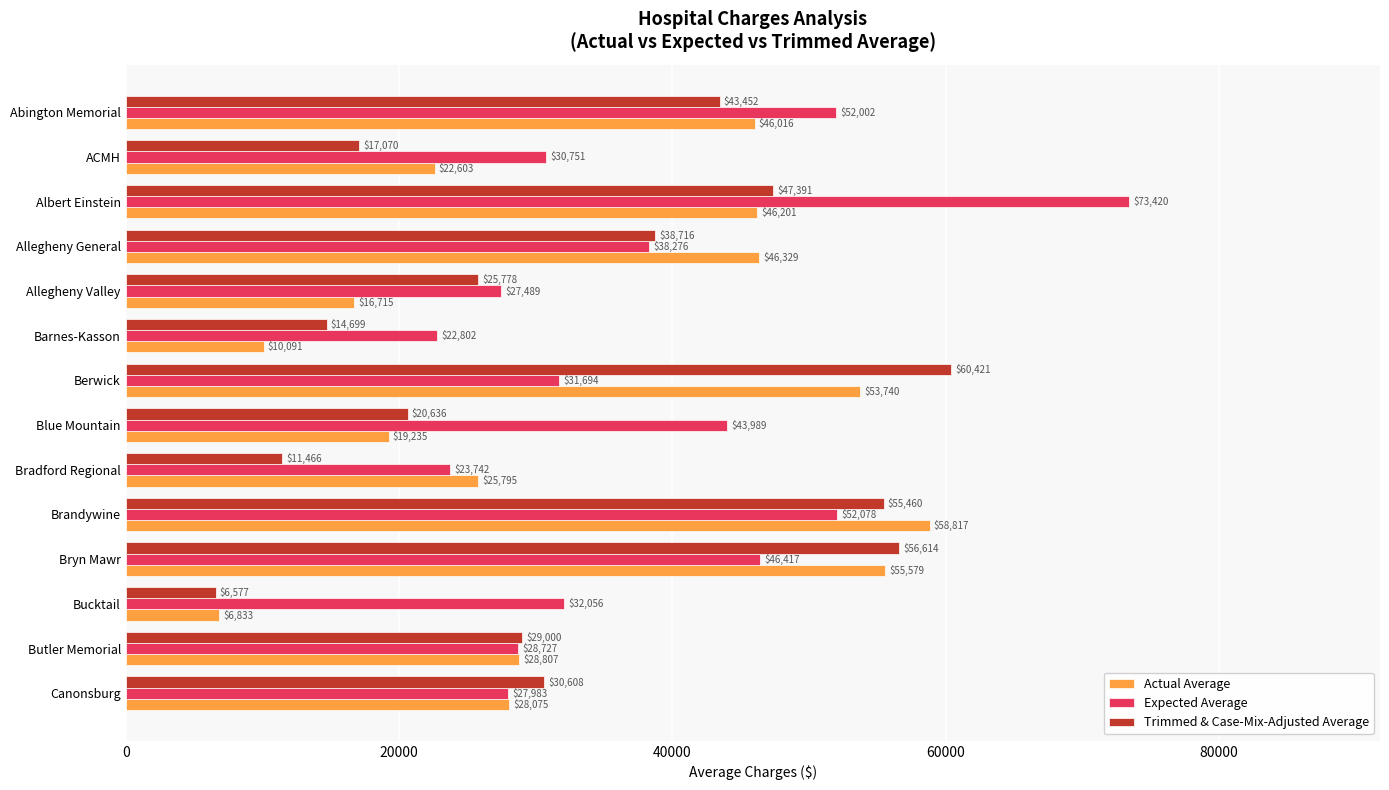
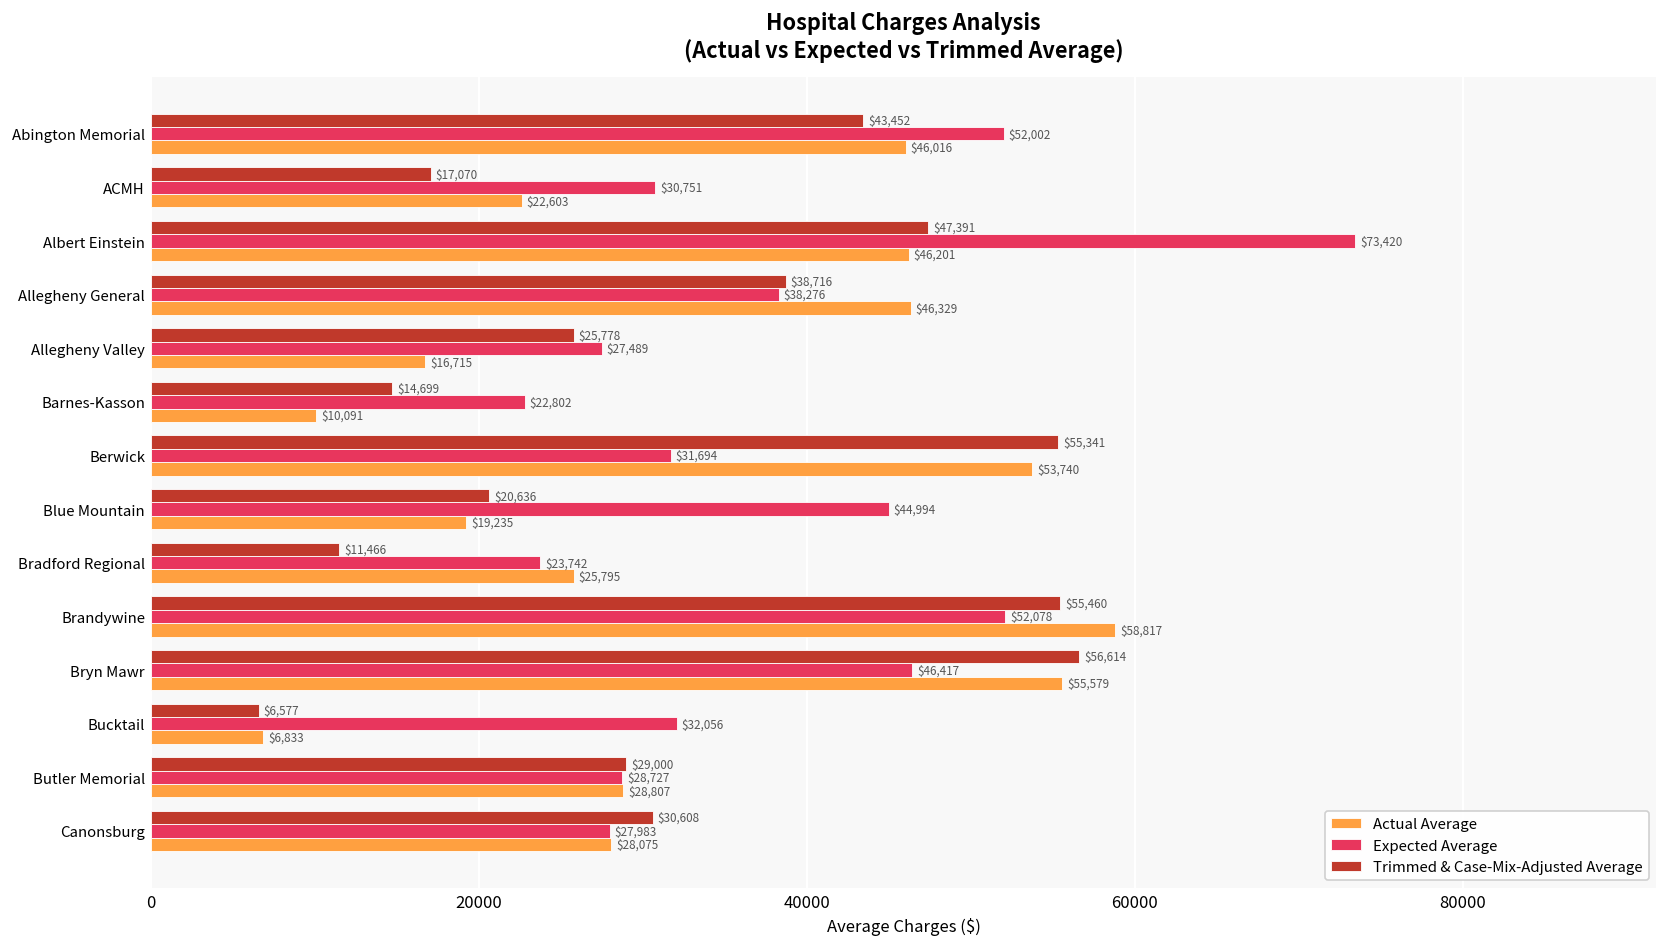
Trimmed & Case-Mix-Adjusted Average, Berwick: $60,421 -> $55,341
Expected Average, Blue Mountain: $43,989 -> $44,994
